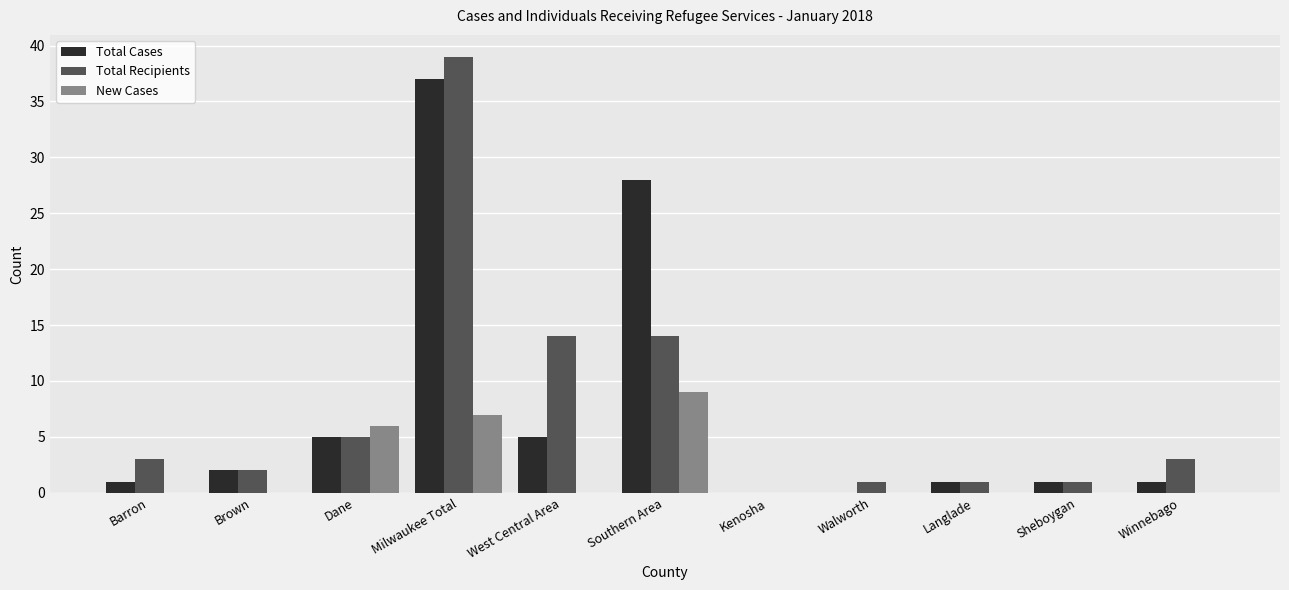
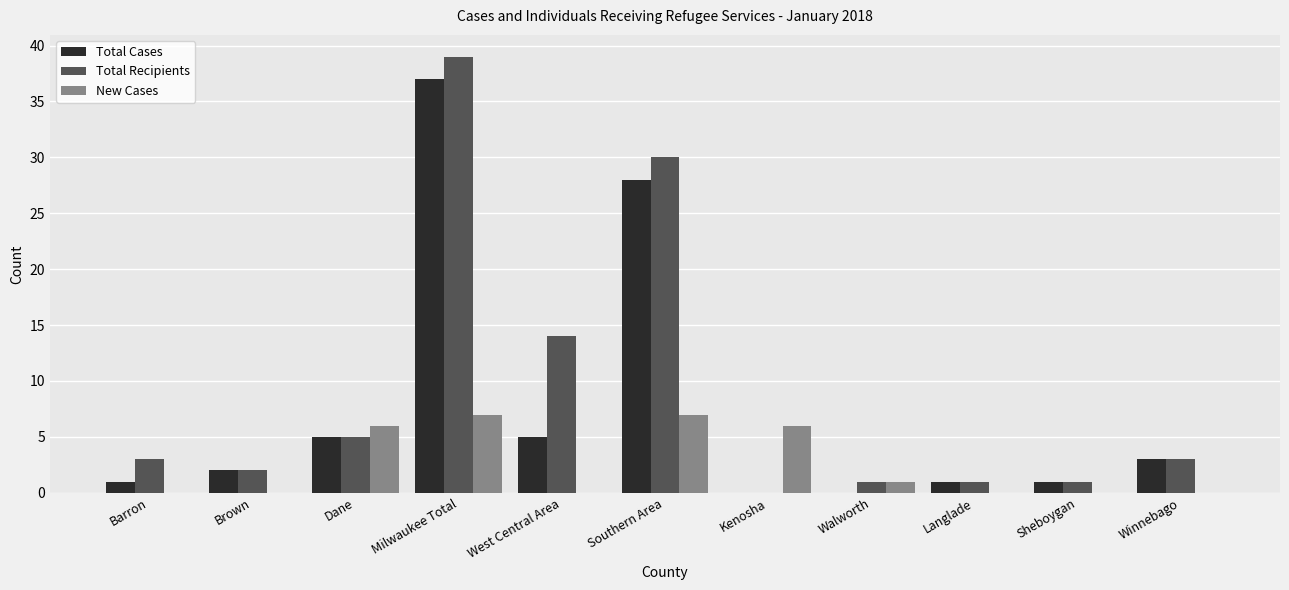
Total Recipients, Southern Area: 14 -> 30
New Cases, Southern Area: 9 -> 7
New Cases, Kenosha: 0 -> 6
New Cases, Walworth: 0 -> 1
Total Cases, Winnebago: 1 -> 3
